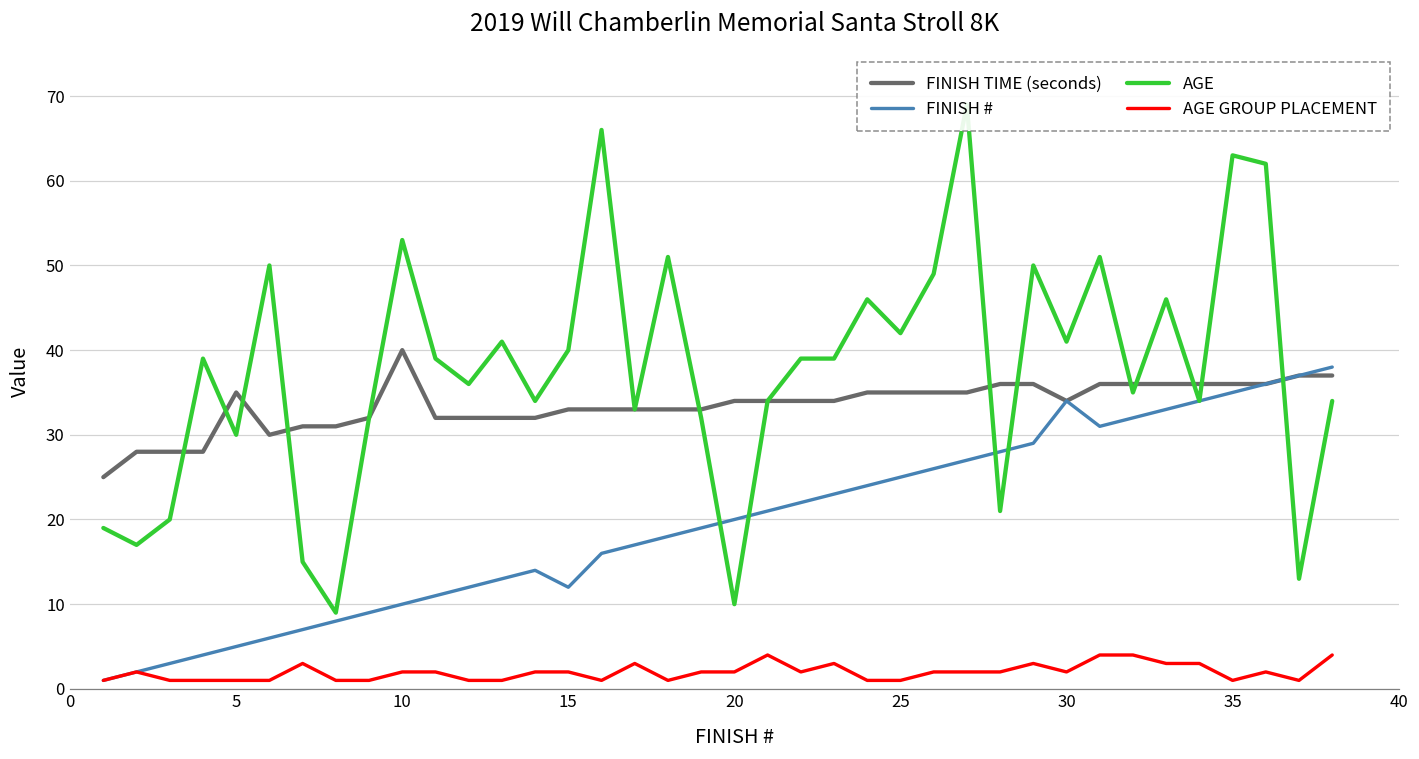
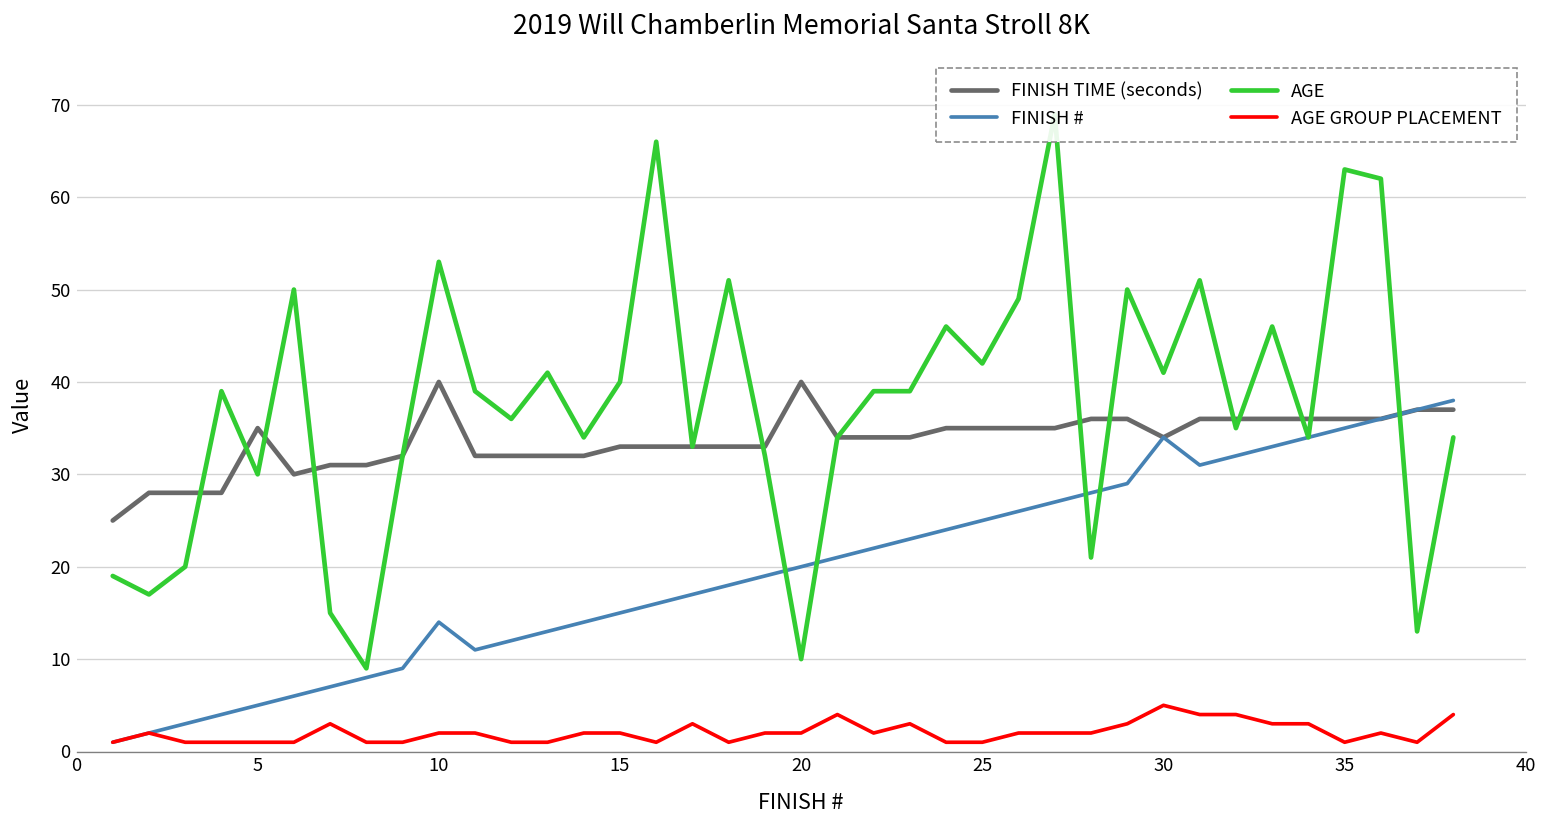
FINISH #, 10: 10 -> 14
FINISH #, 15: 12 -> 15
FINISH TIME (seconds), 20: 34 -> 40
AGE GROUP PLACEMENT, 30: 2 -> 5
